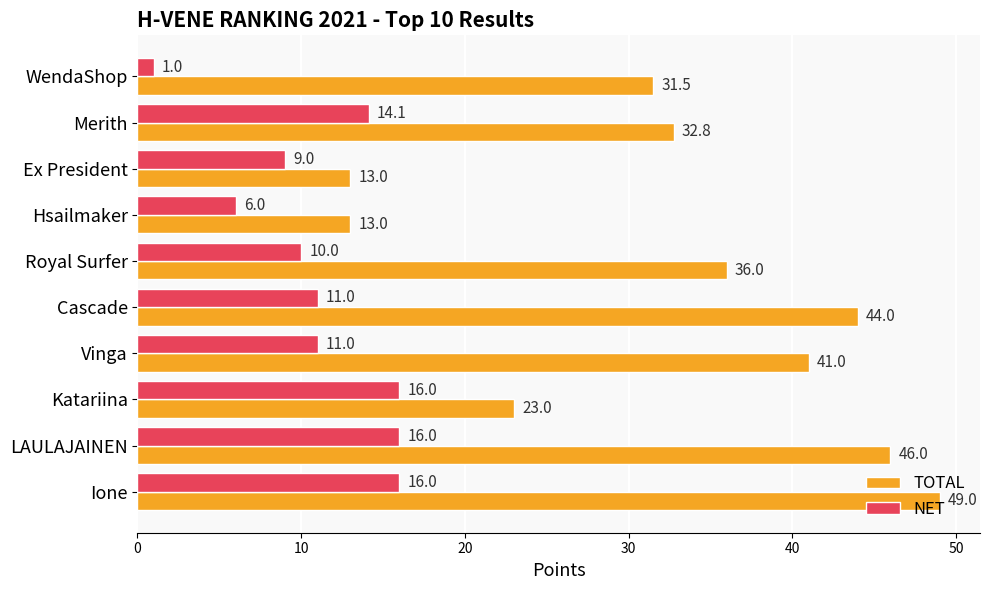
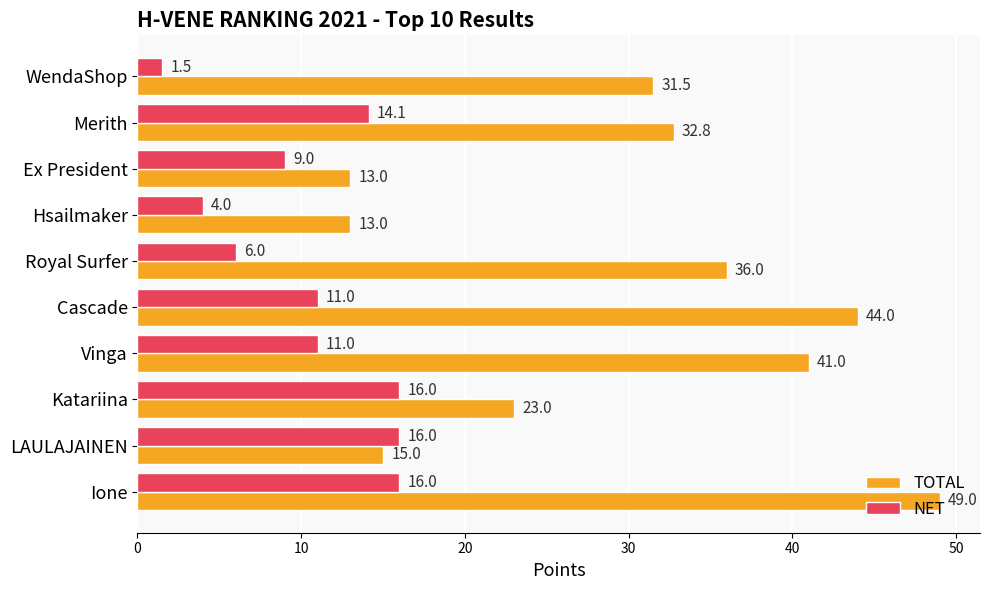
NET, WendaShop: 1.0 -> 1.5
NET, Hsailmaker: 6.0 -> 4.0
NET, Royal Surfer: 10.0 -> 6.0
TOTAL, LAULAJAINEN: 46.0 -> 15.0
